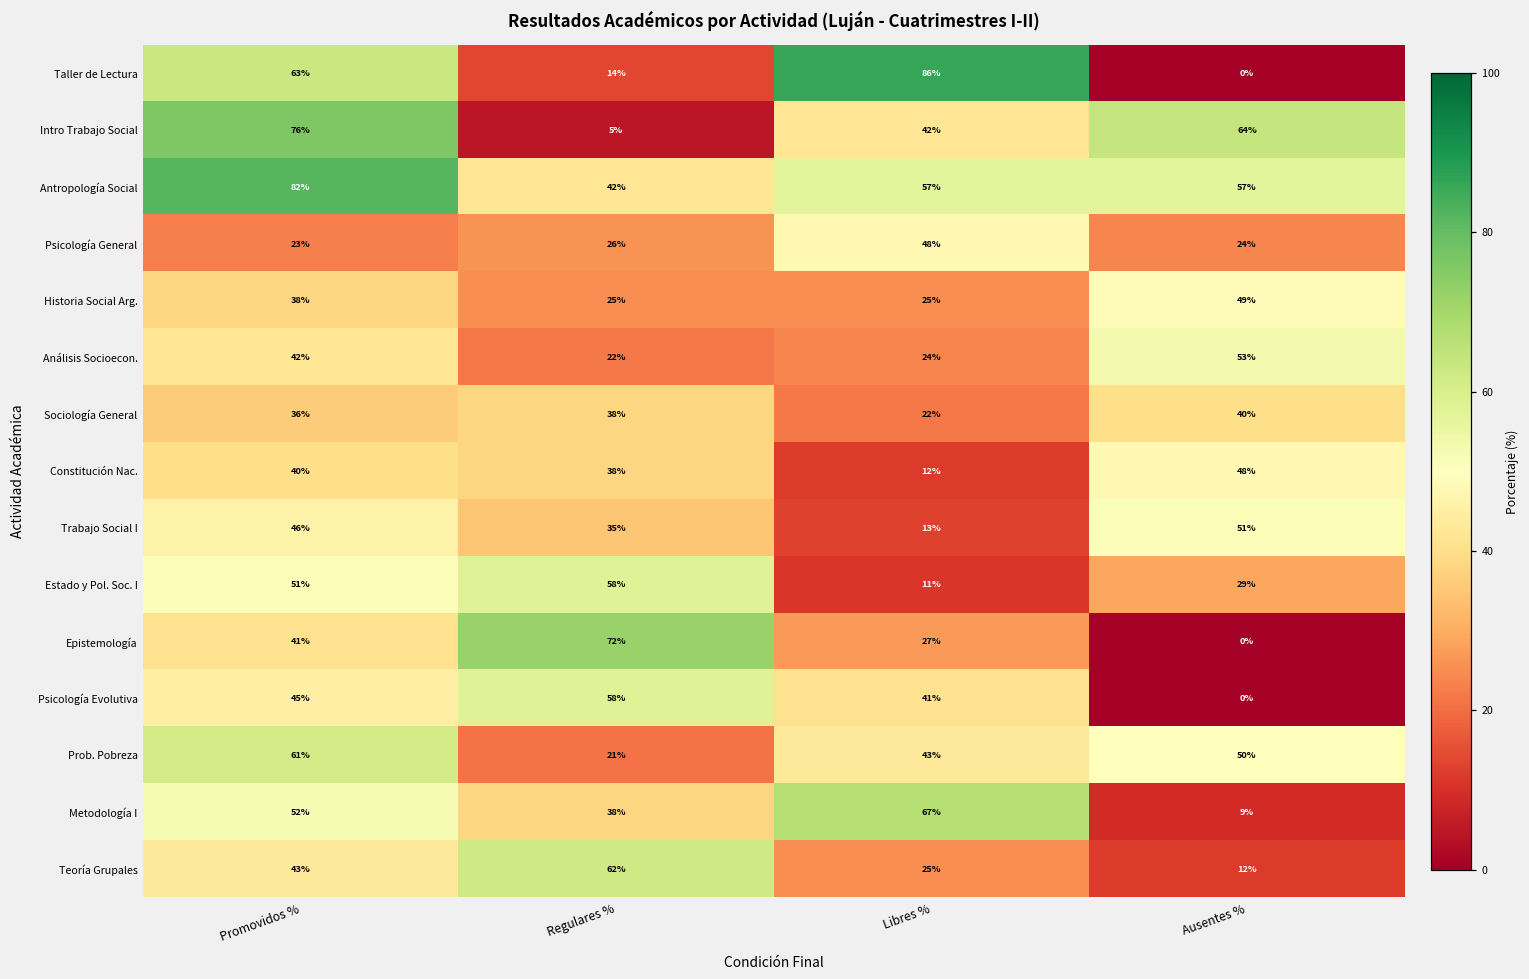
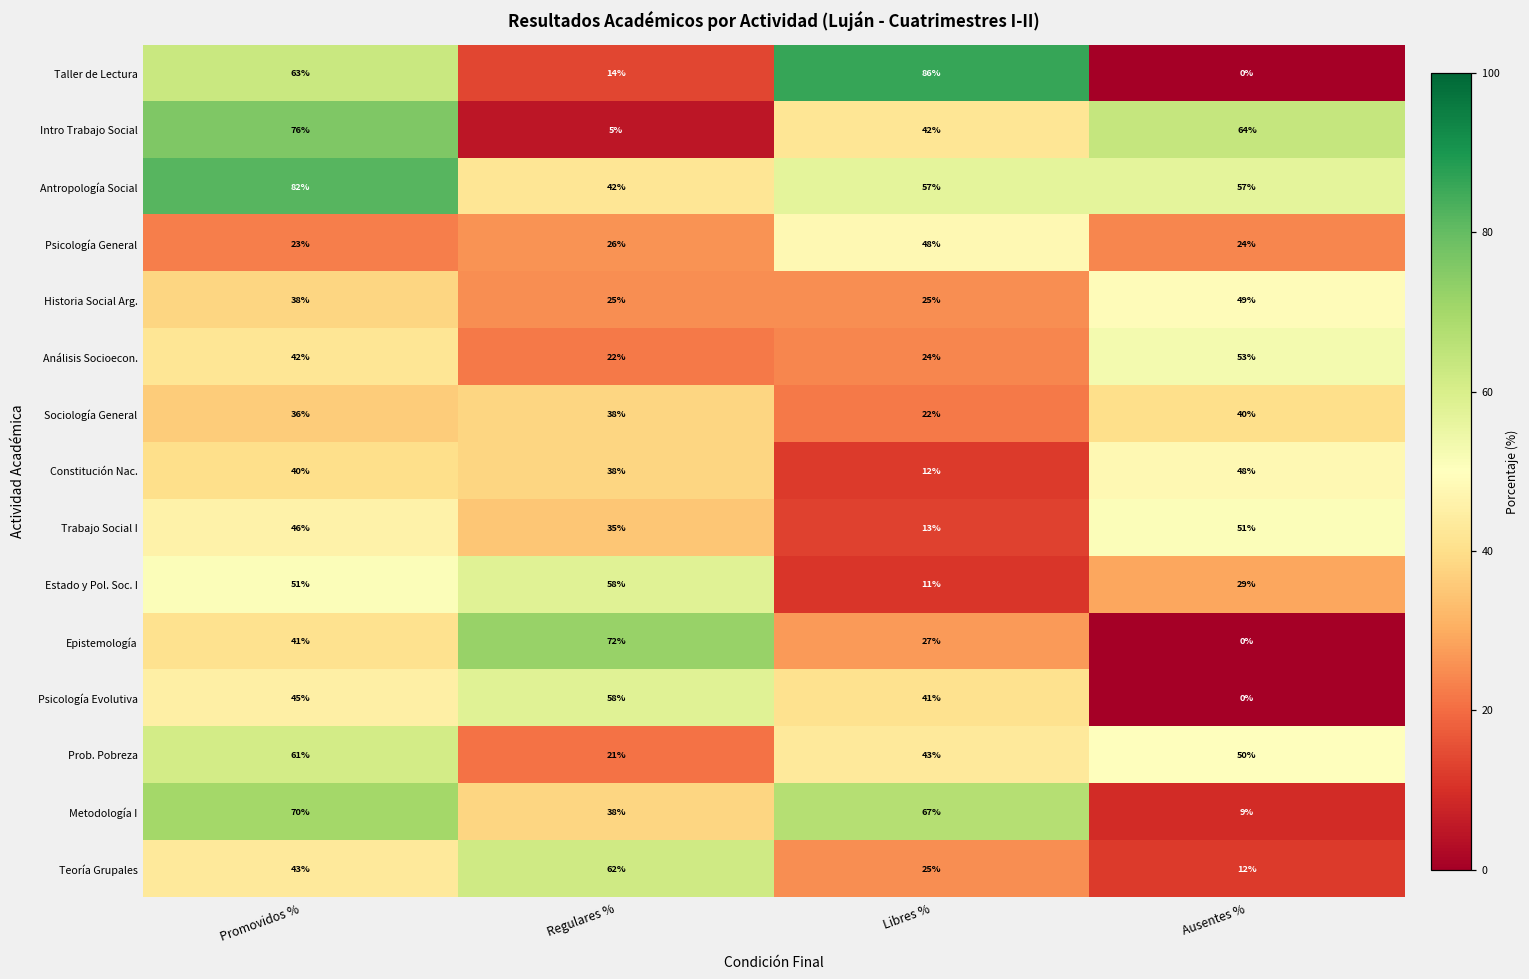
Metodología I, Promovidos %: 52% -> 70%
